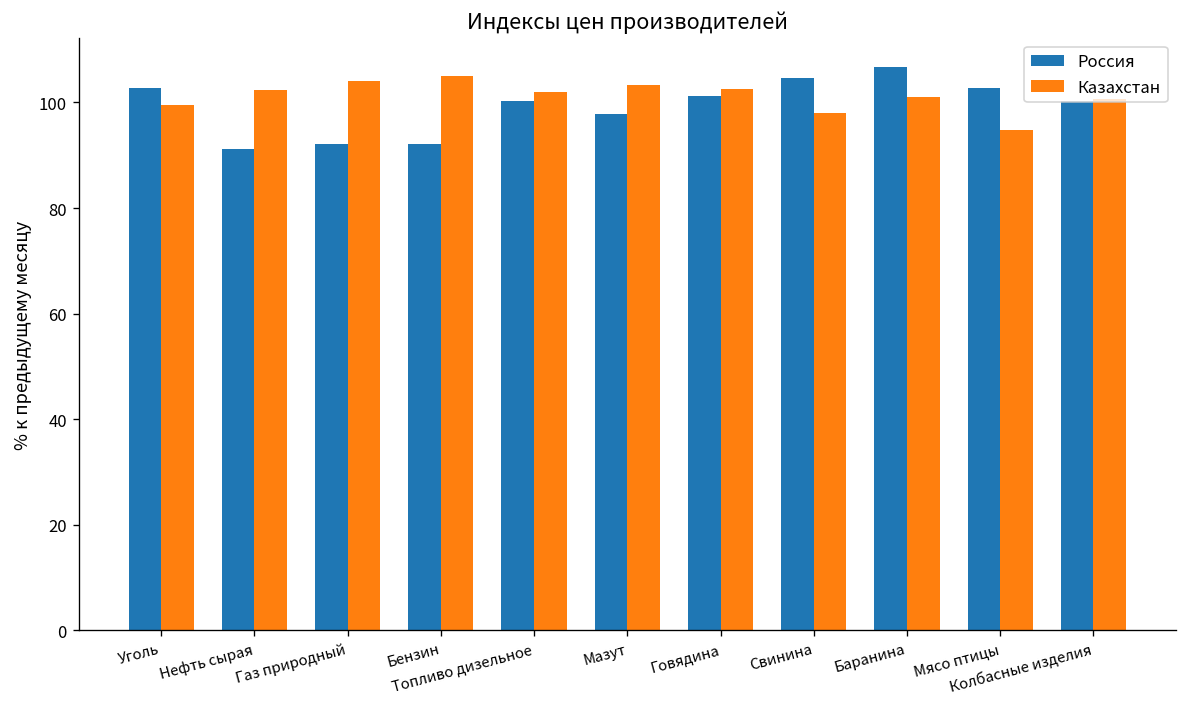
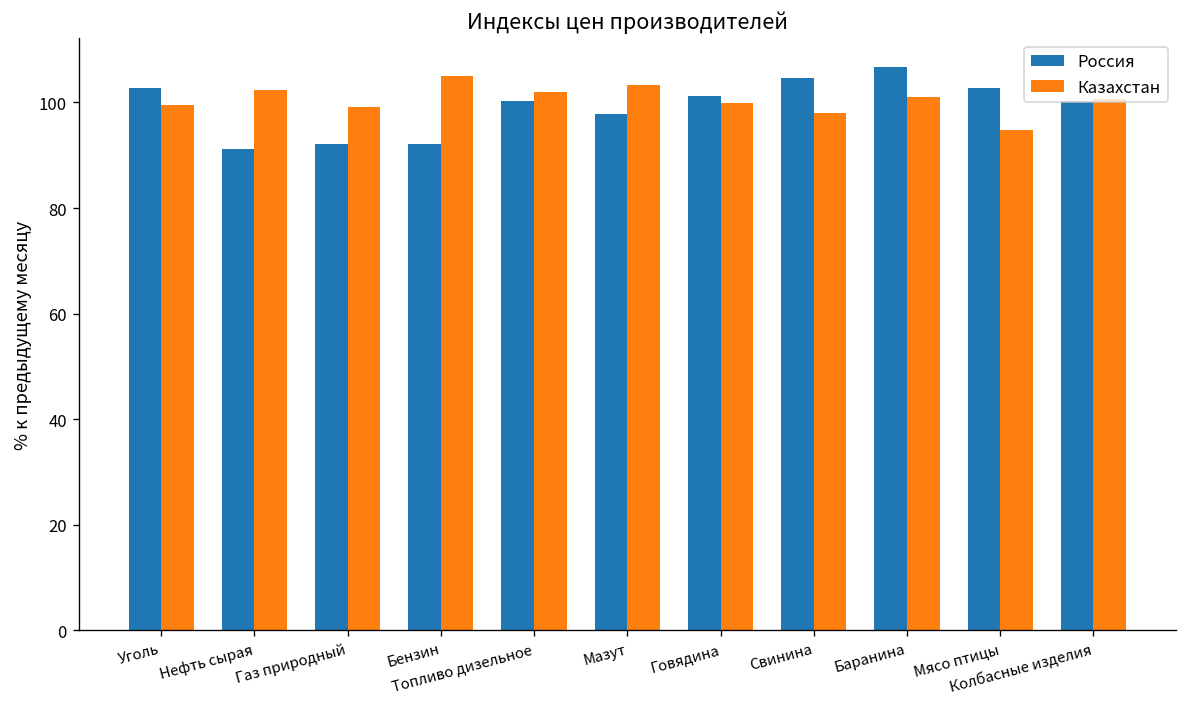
Казахстан, Газ природный: 104 -> 99
Казахстан, Говядина: 103 -> 100
